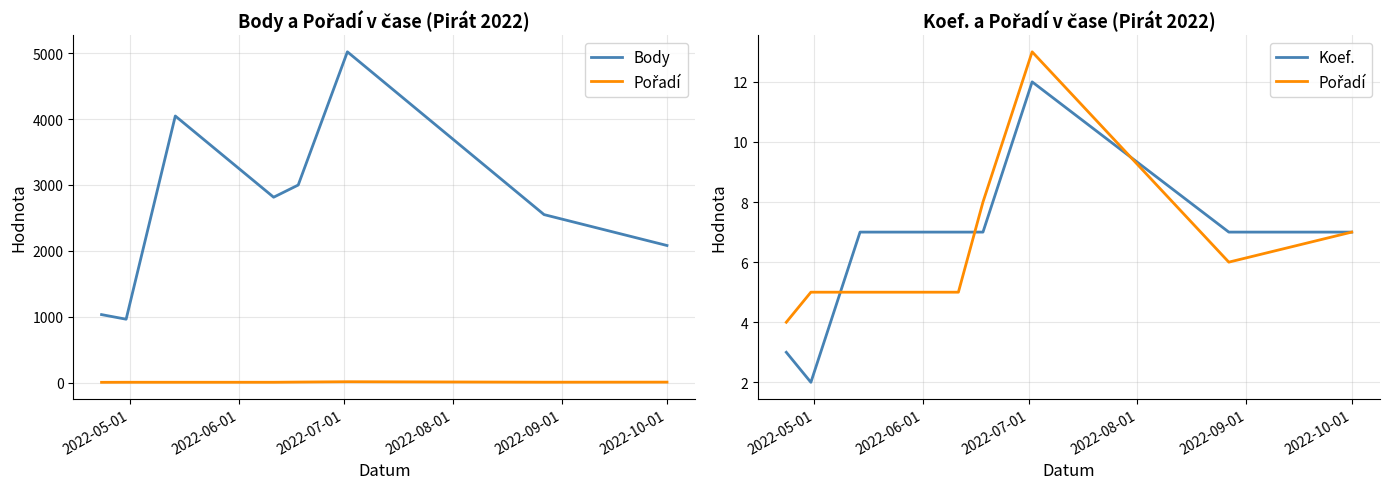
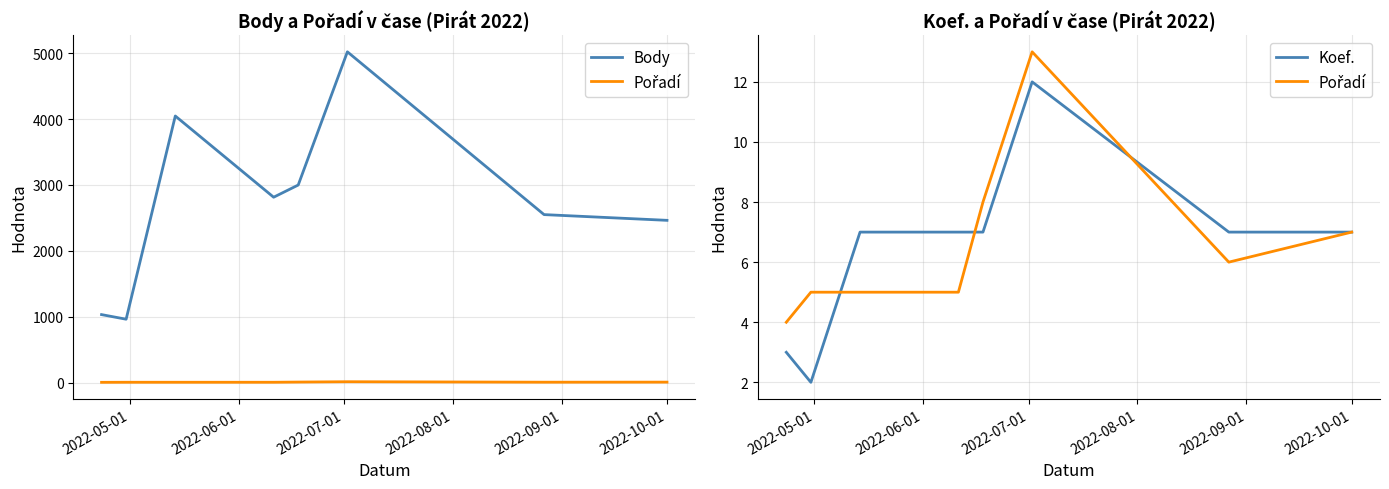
Body a Pořadí v čase (Pirát 2022), Body, 2022-10-01: 2100 -> 2500
